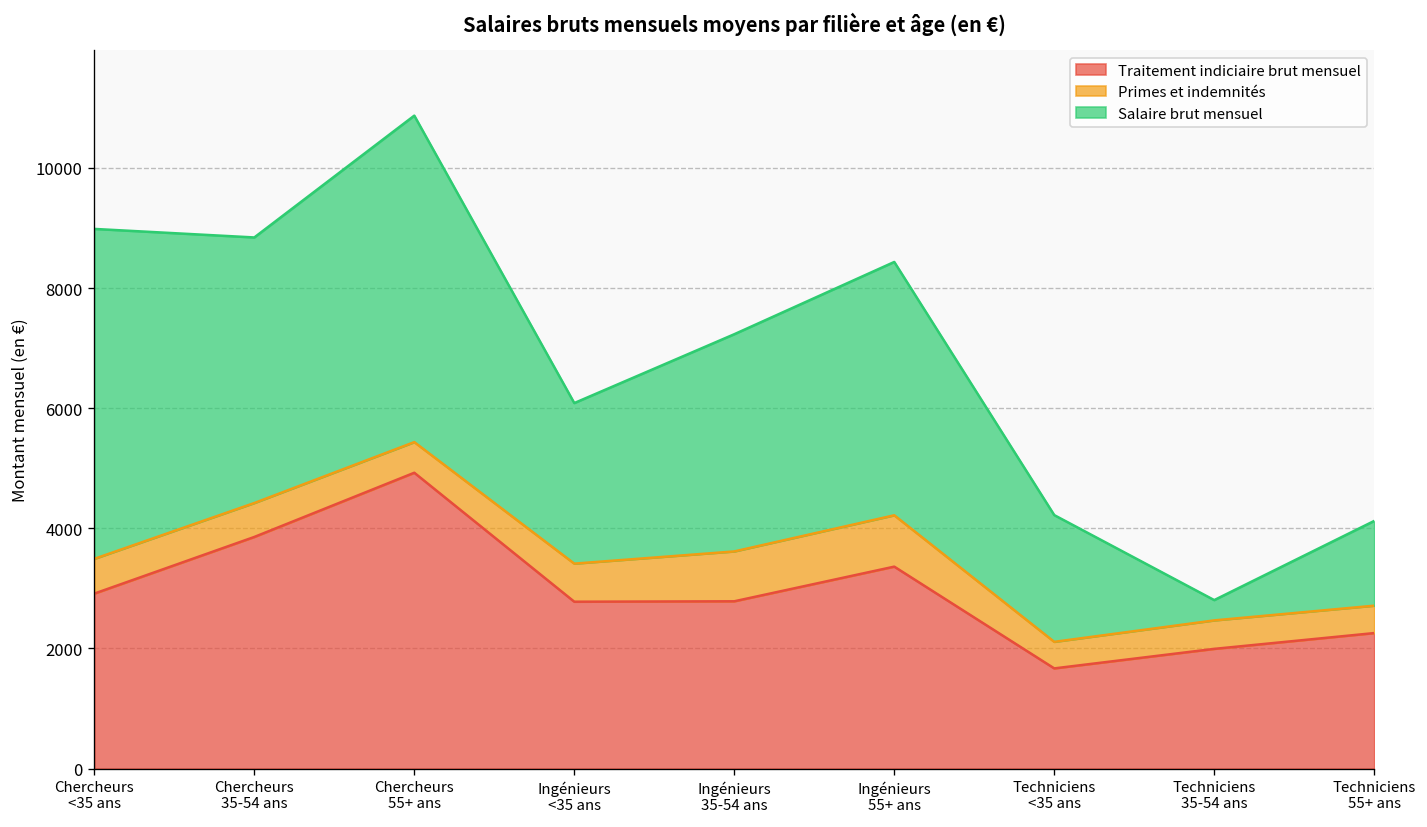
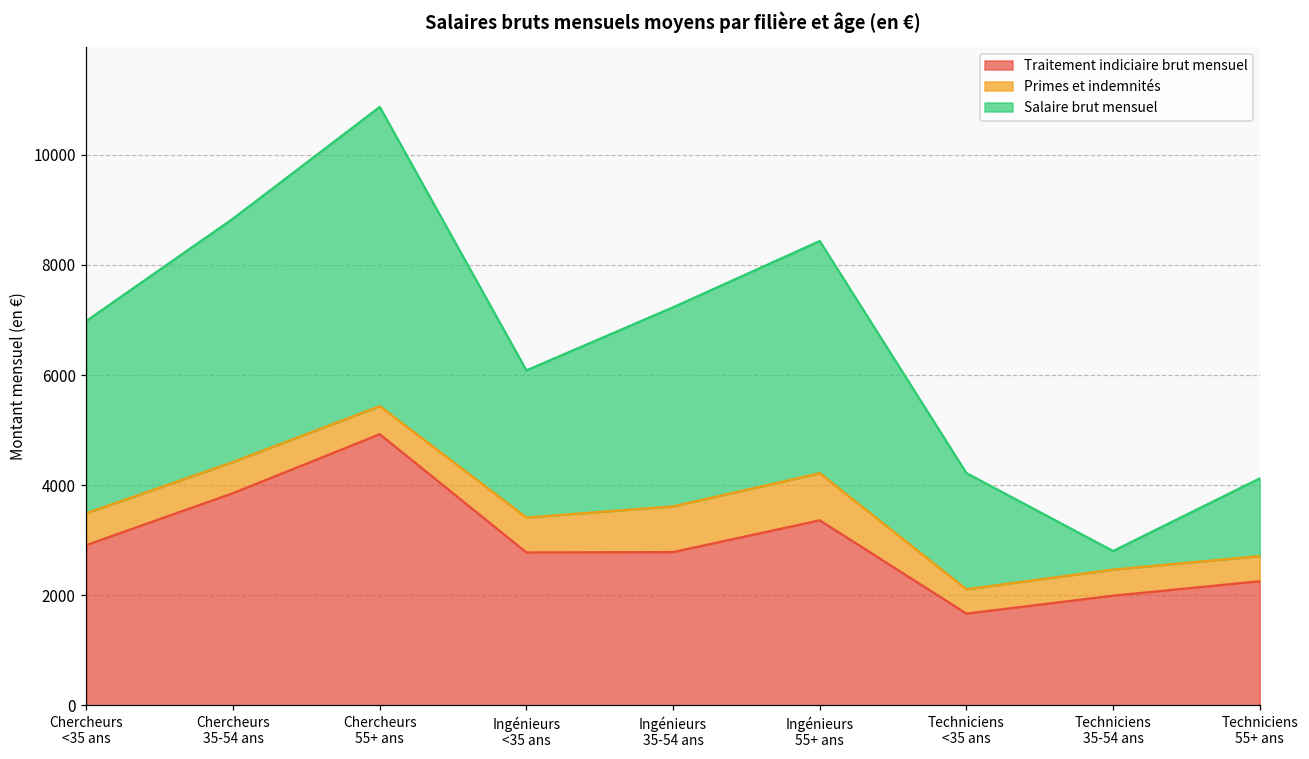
Salaire brut mensuel, Chercheurs <35 ans: 5500 -> 3500
